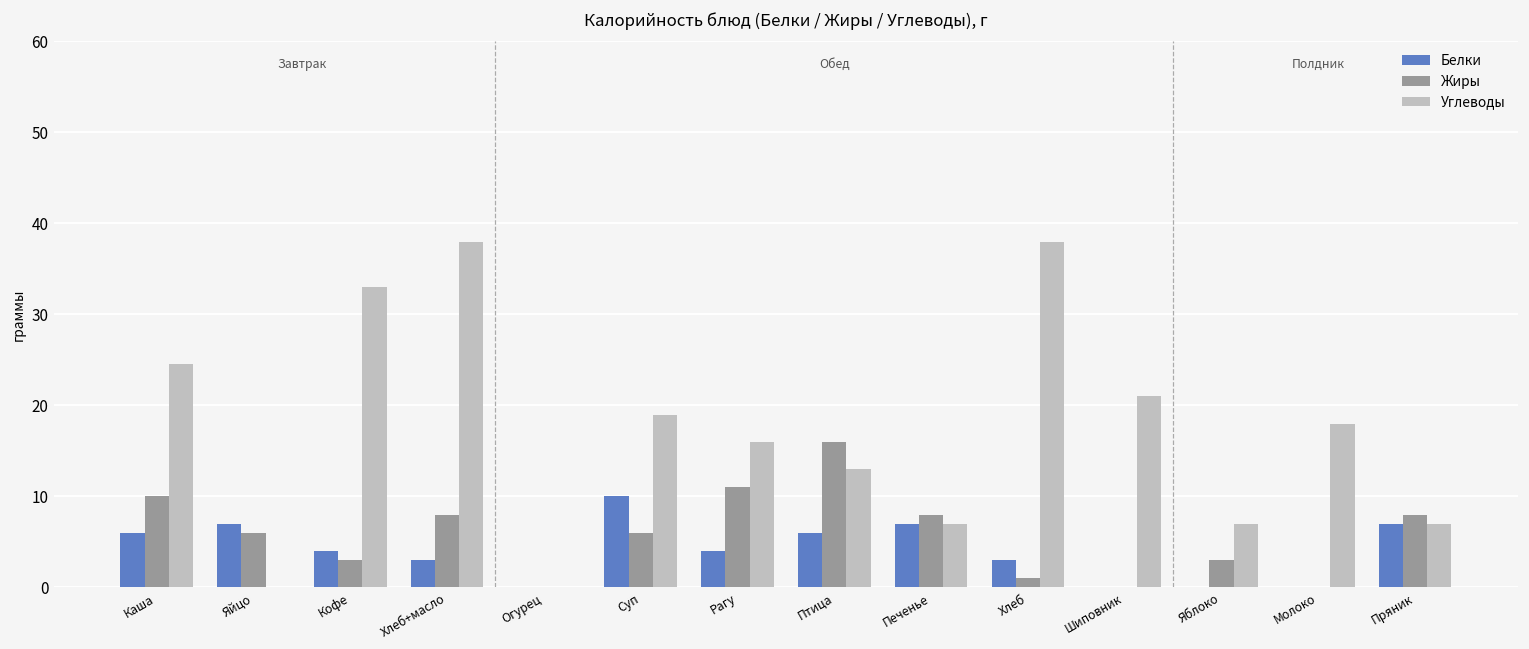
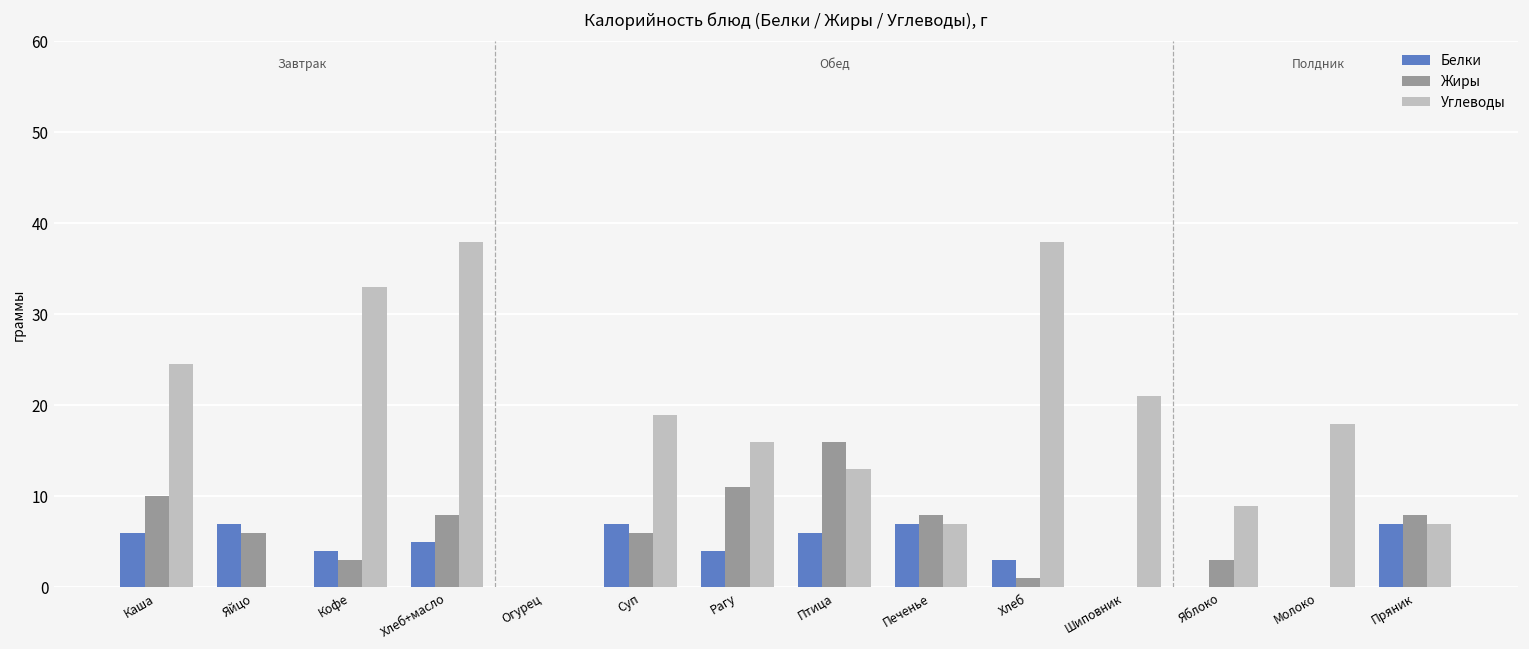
Белки, Хлеб+масло: 3 -> 5
Белки, Суп: 10 -> 7
Углеводы, Яблоко: 7 -> 9
